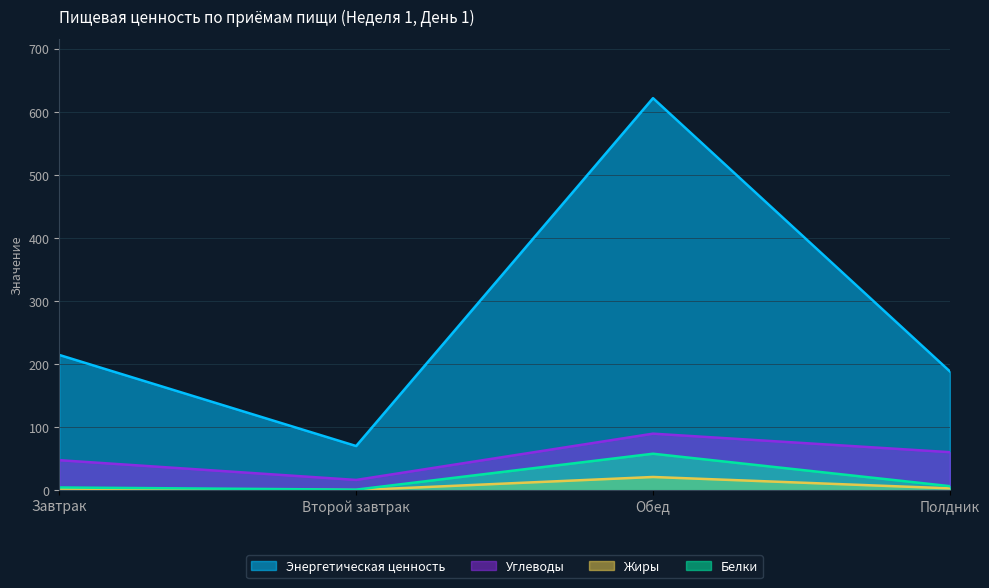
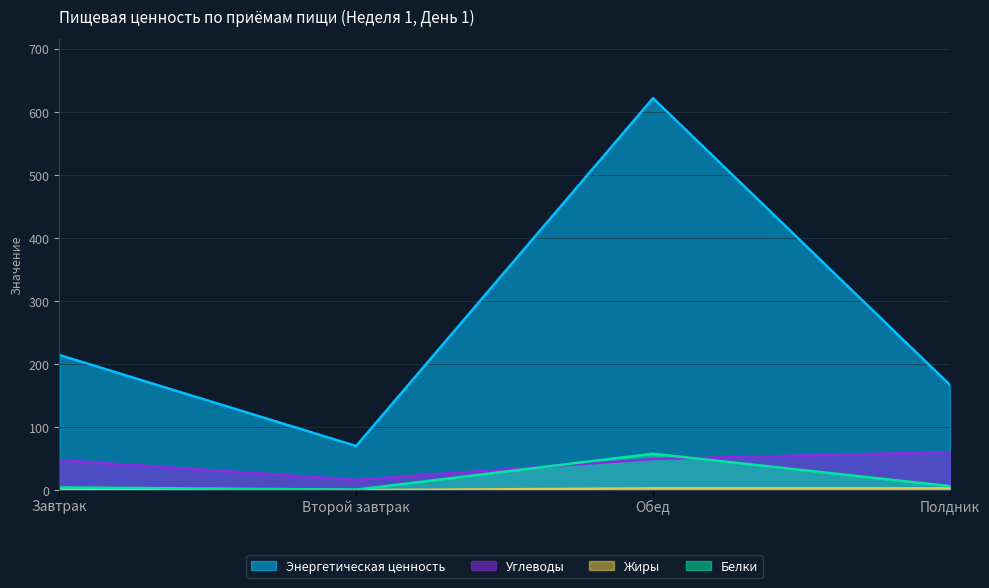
Углеводы, Обед: 90 -> 50
Жиры, Обед: 20 -> 0
Энергетическая ценность, Полдник: 190 -> 170
